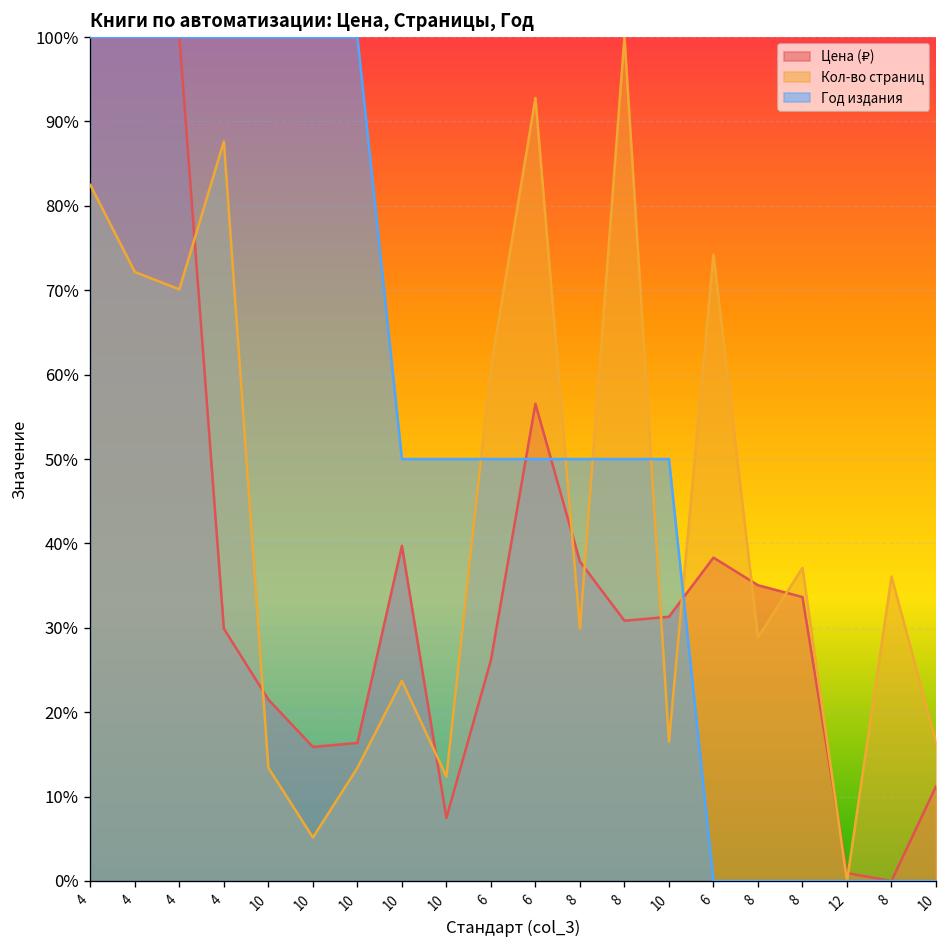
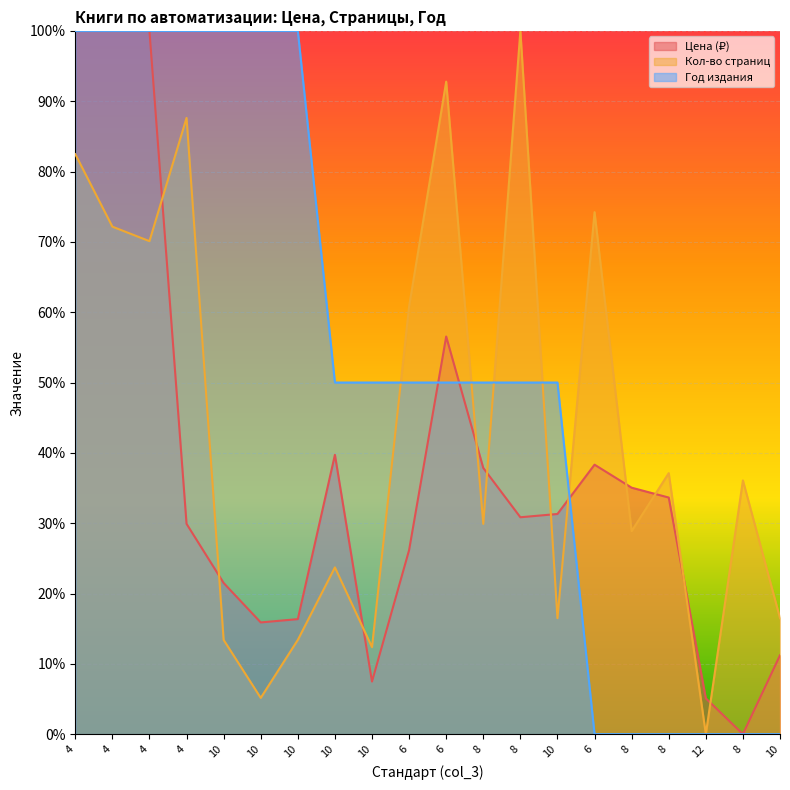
Цена (₽), 12: 1% -> 5%
